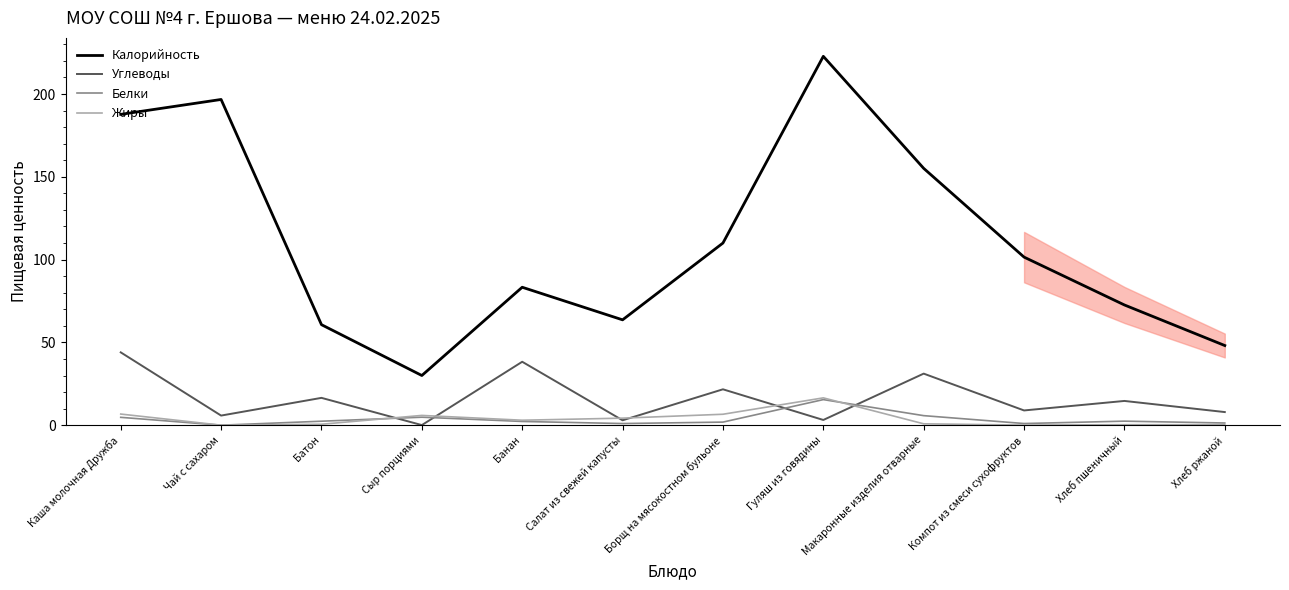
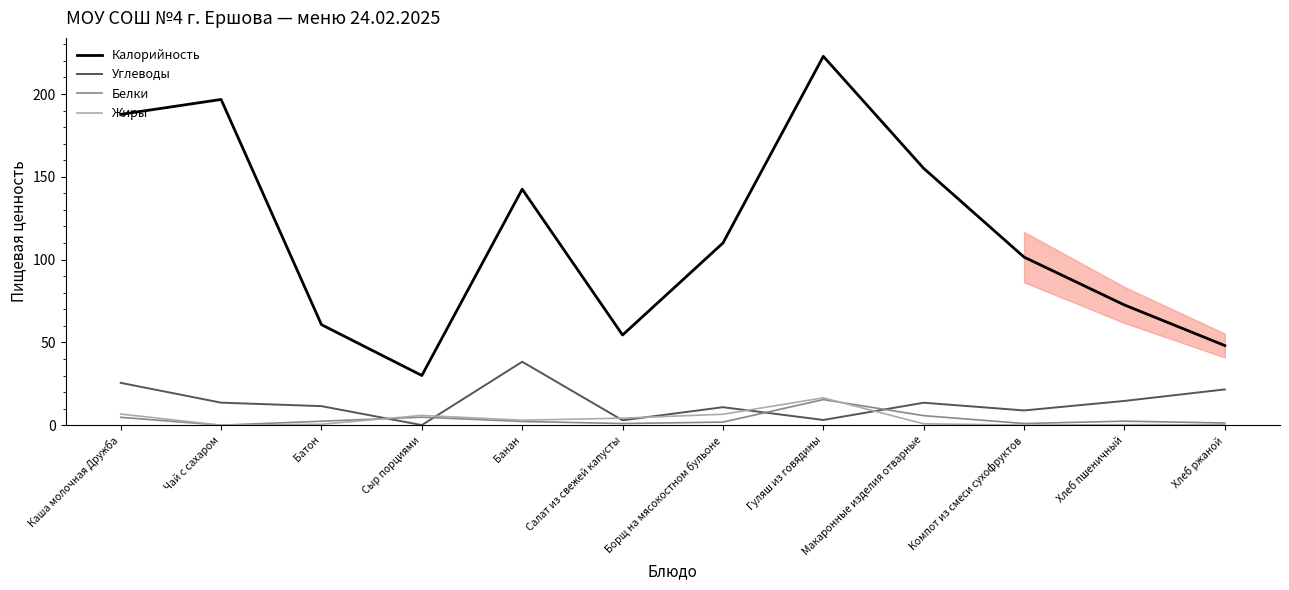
Углеводы, Каша молочная Дружба: 44 -> 26
Углеводы, Чай с сахаром: 6 -> 14
Углеводы, Батон: 17 -> 12
Калорийность, Банан: 83 -> 143
Калорийность, Салат из свежей капусты: 64 -> 54
Углеводы, Борщ на мясокостном бульоне: 22 -> 11
Углеводы, Макаронные изделия отварные: 31 -> 14
Углеводы, Хлеб ржаной: 8 -> 22
